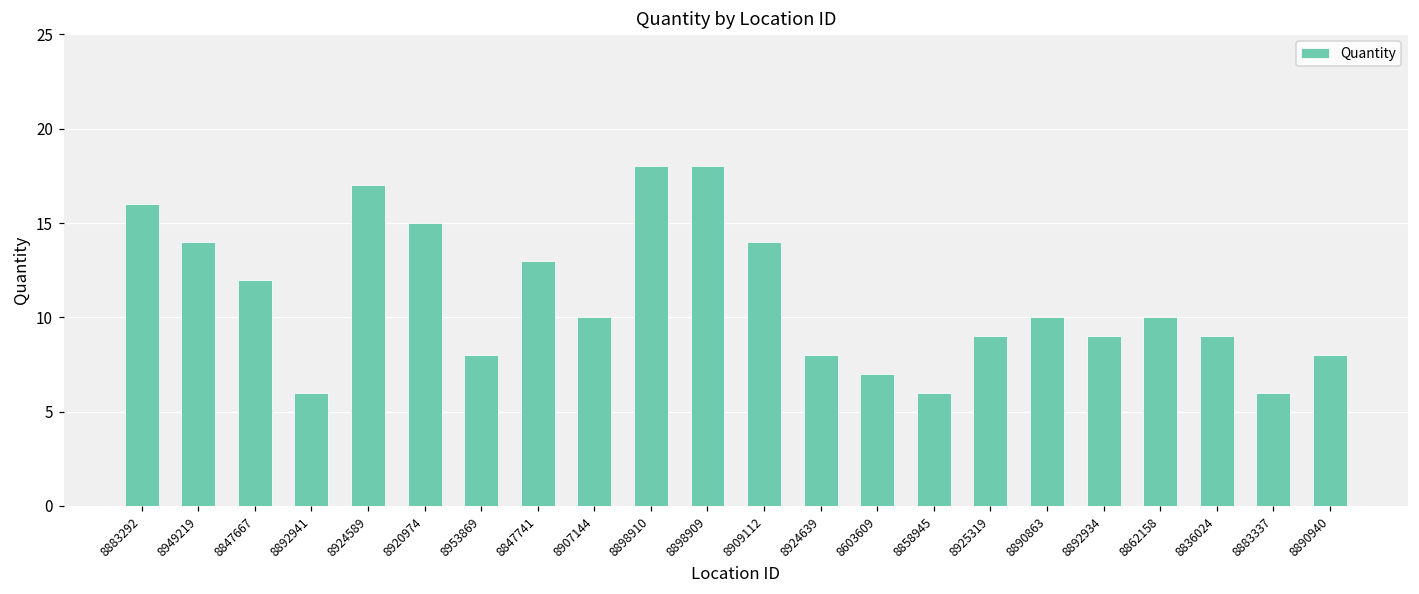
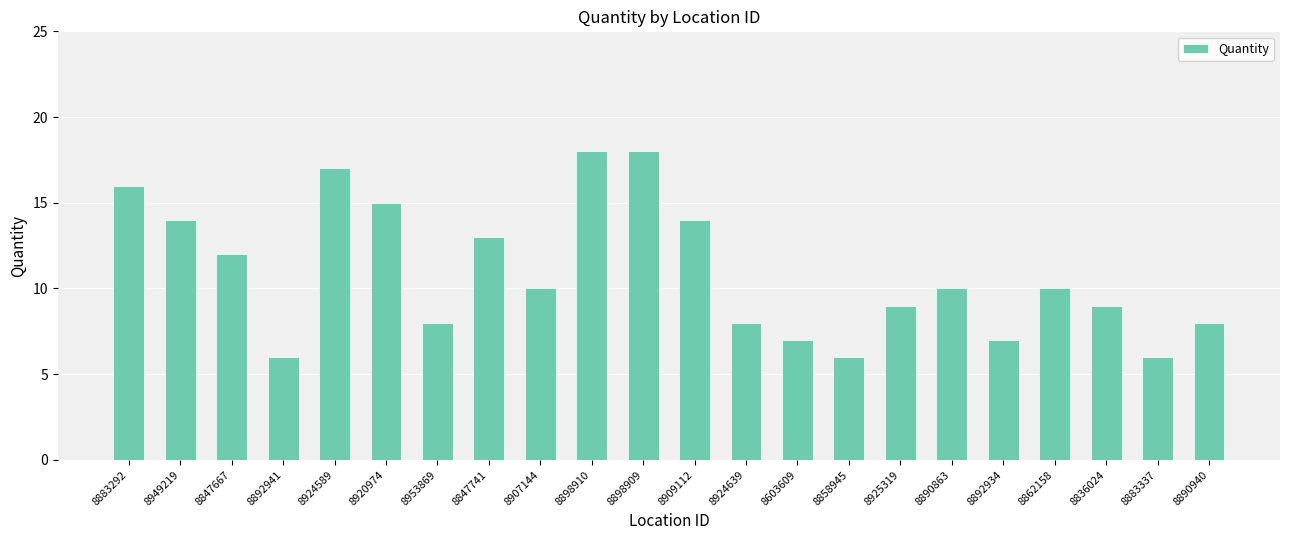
8892934: 9 -> 7
